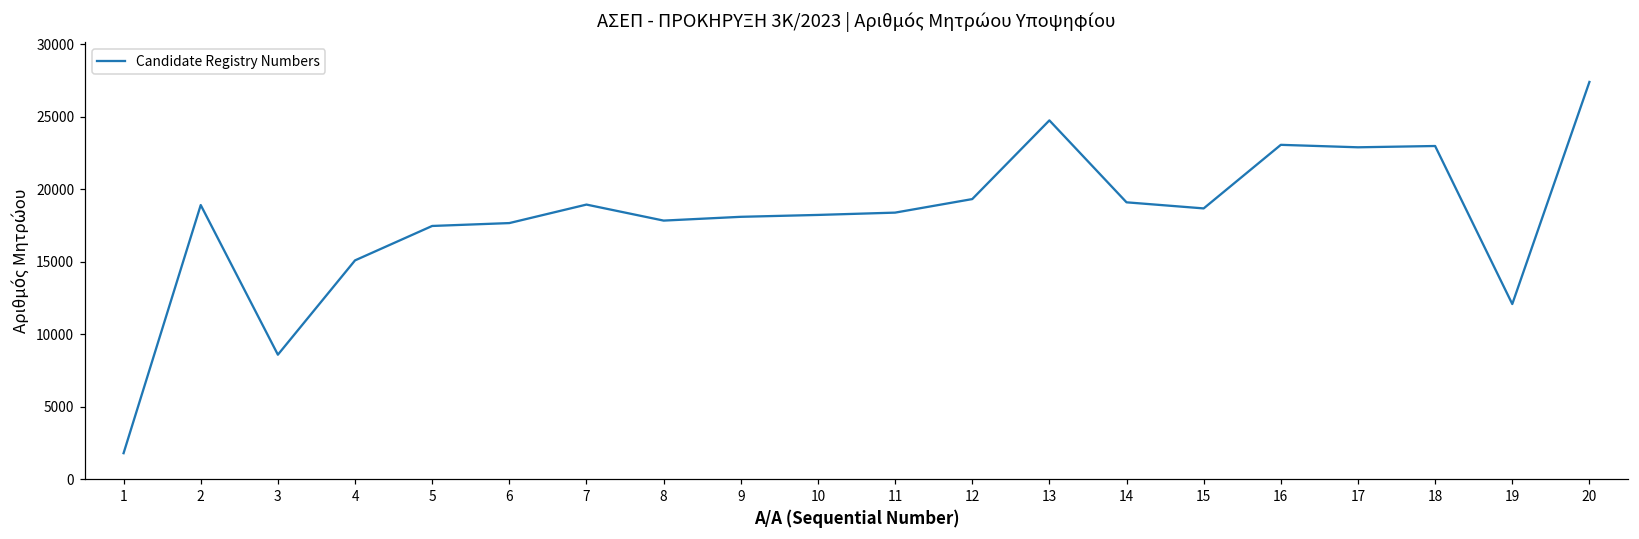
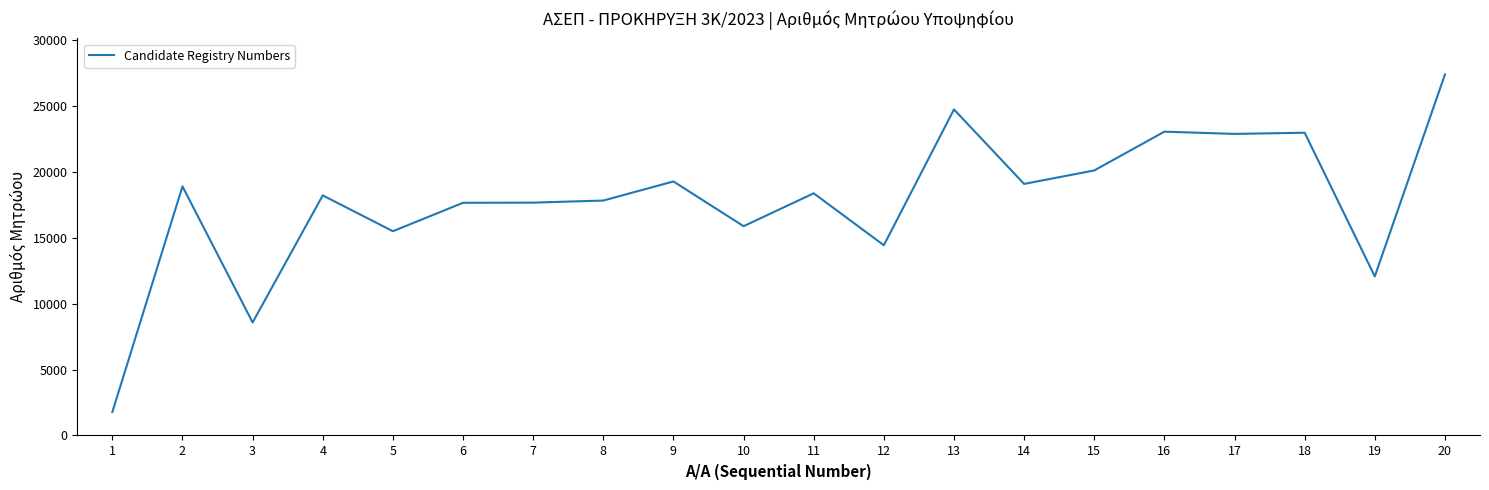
4: 15100 -> 18200
5: 17500 -> 15500
7: 18900 -> 17700
9: 18100 -> 19300
10: 18200 -> 15900
12: 19300 -> 14400
15: 18700 -> 20100
